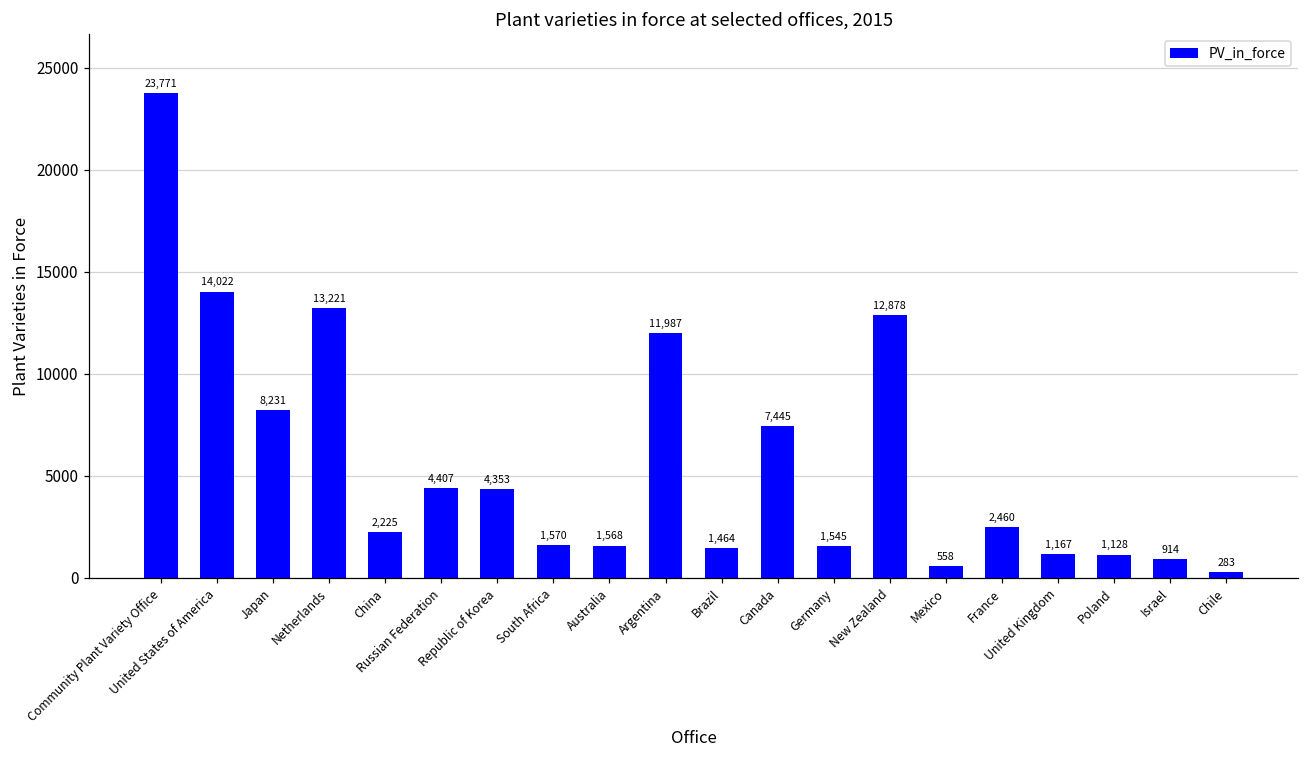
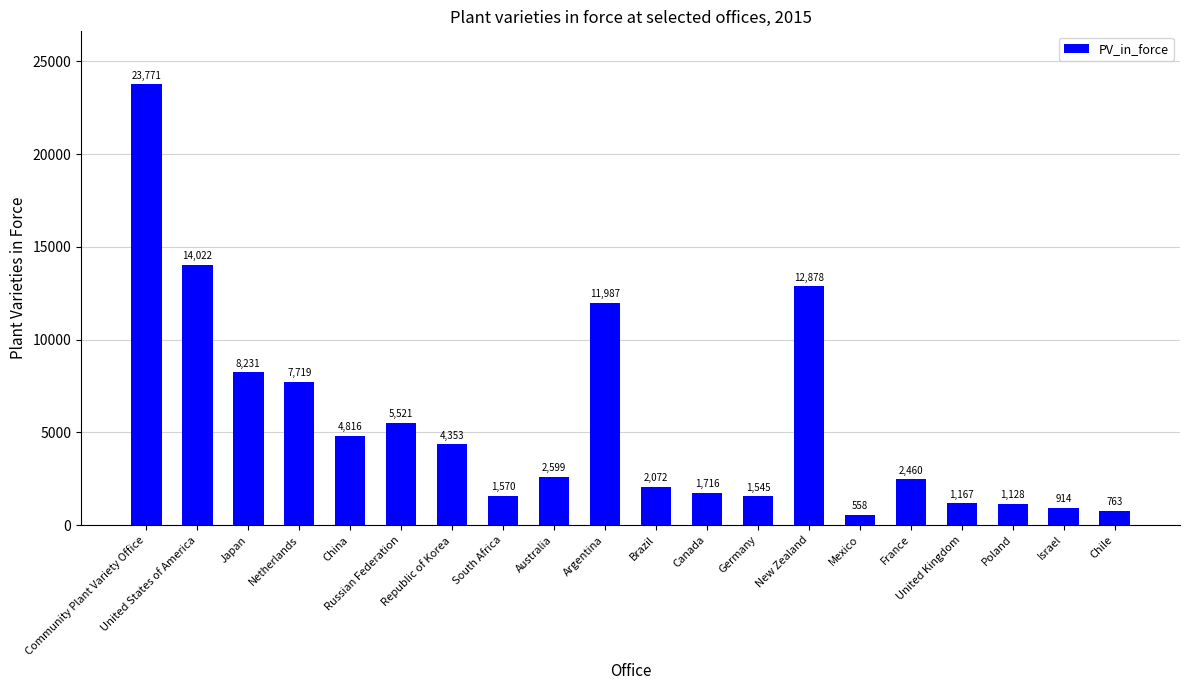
Netherlands: 13,221 -> 7,719
China: 2,225 -> 4,816
Russian Federation: 4,407 -> 5,521
Australia: 1,568 -> 2,599
Brazil: 1,464 -> 2,072
Canada: 7,445 -> 1,716
Chile: 283 -> 763
